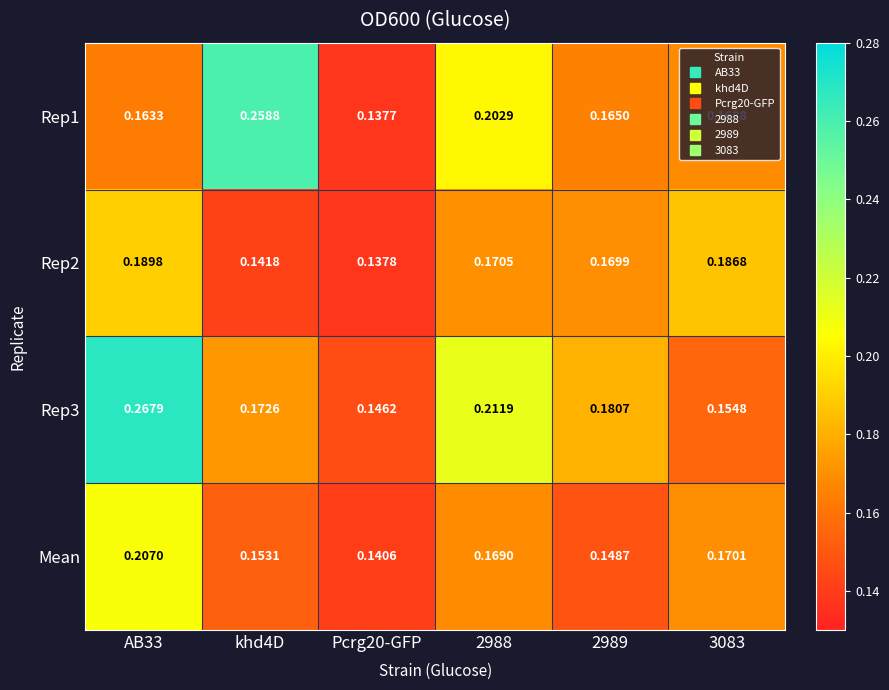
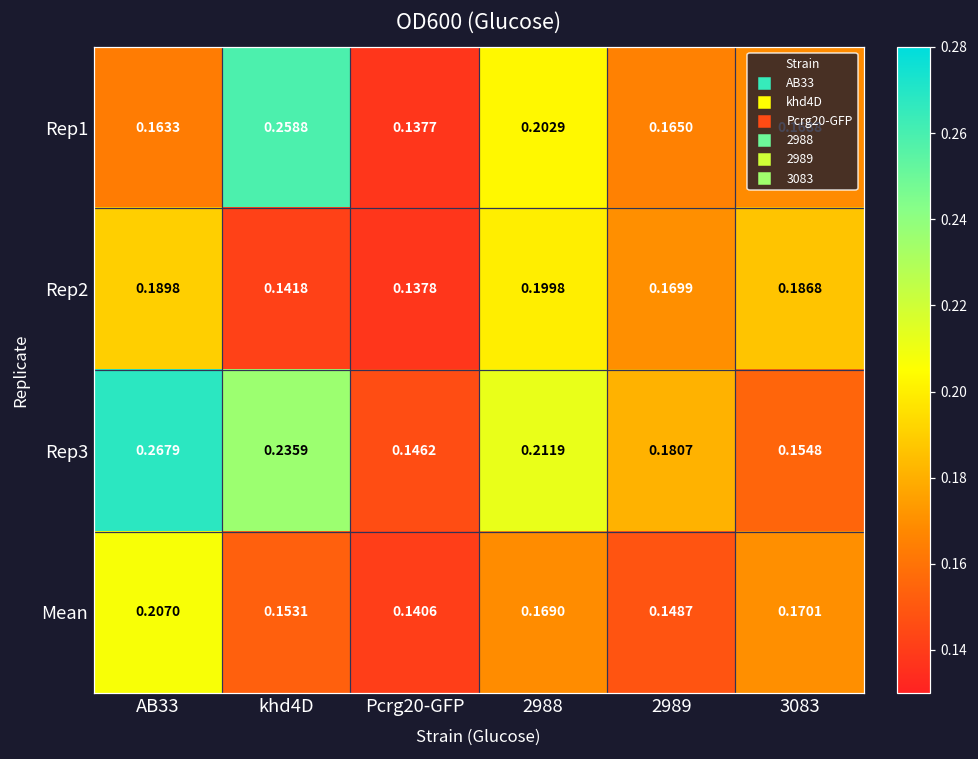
Rep2, 2988: 0.1705 -> 0.1998
Rep3, khd4D: 0.1726 -> 0.2359
